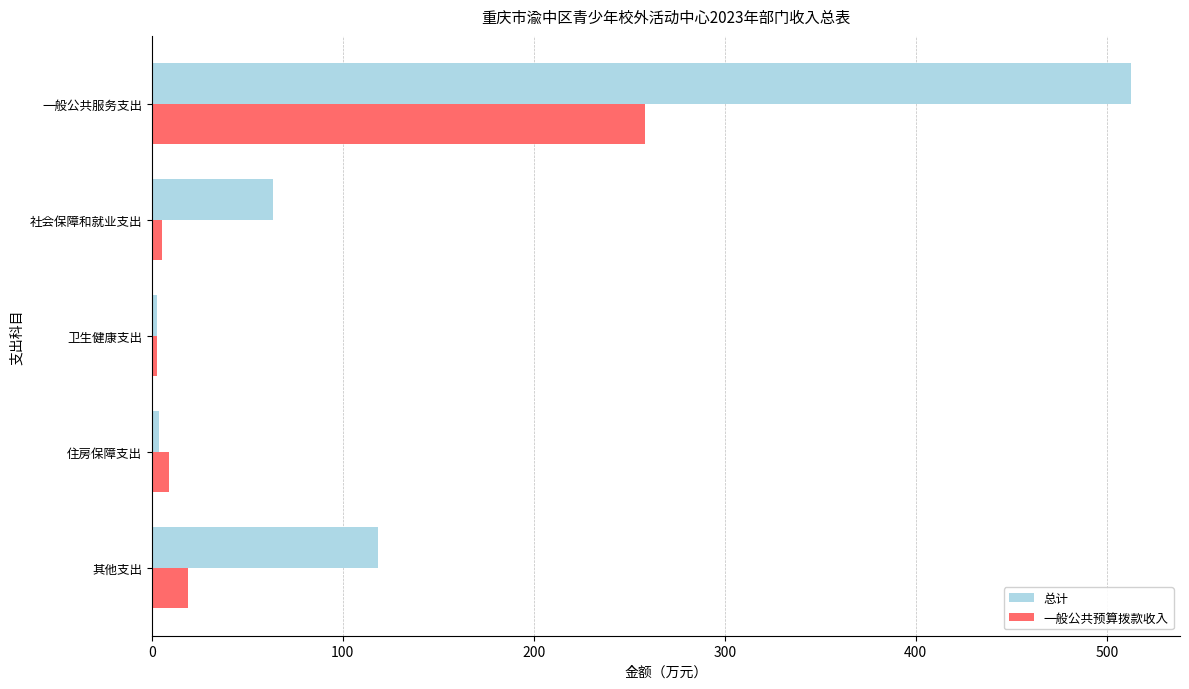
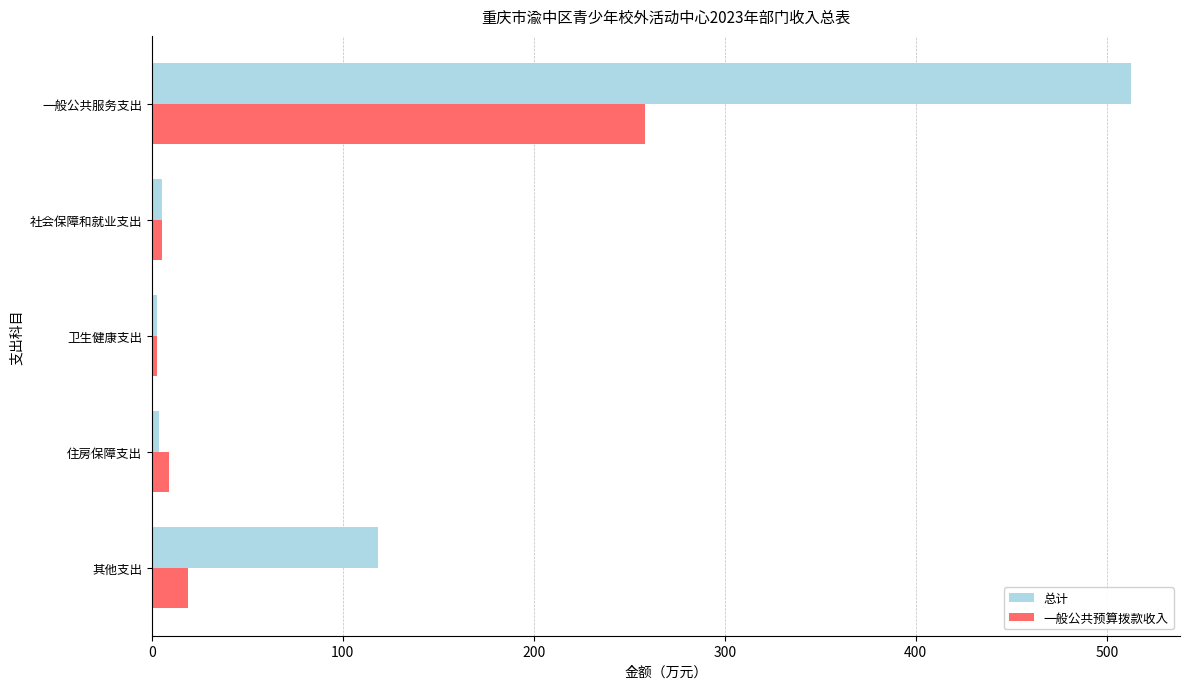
总计, 社会保障和就业支出: 63 -> 5
